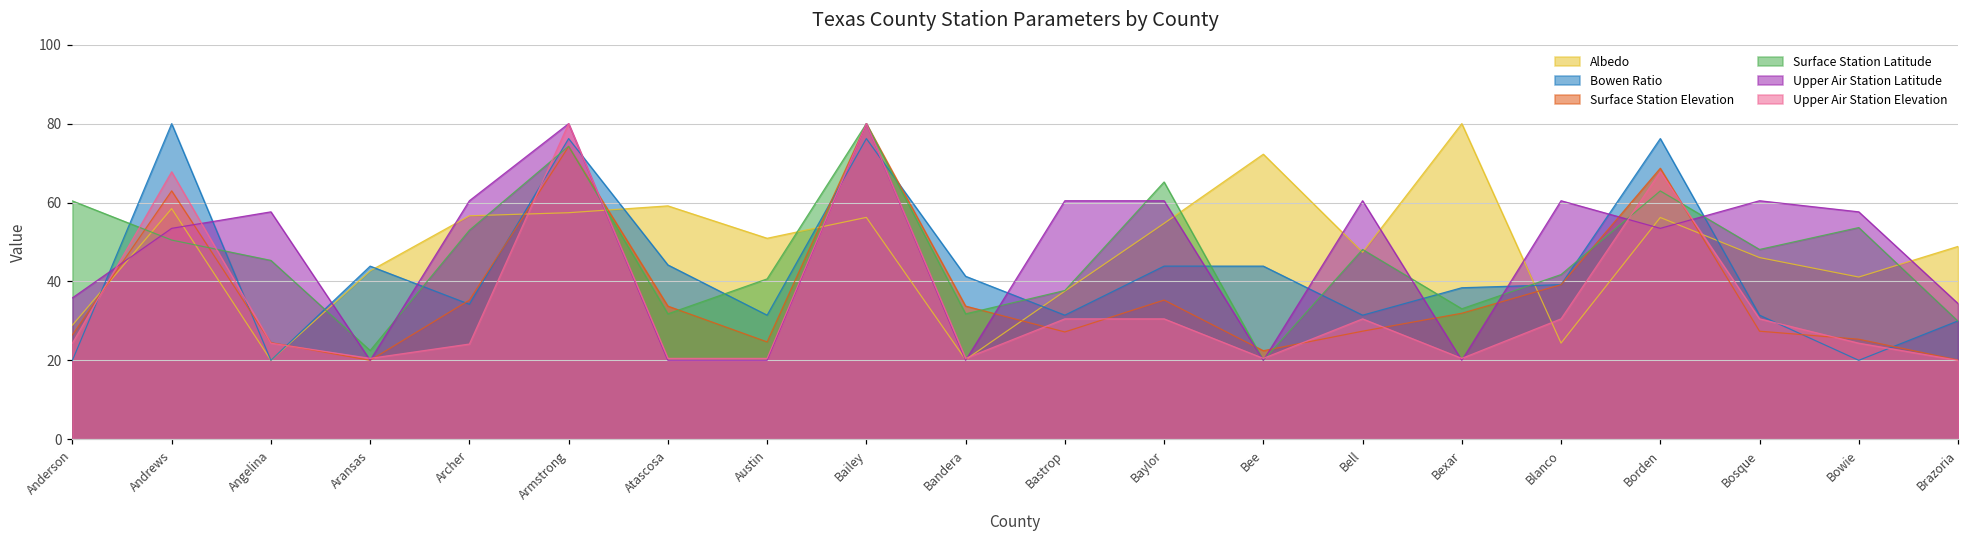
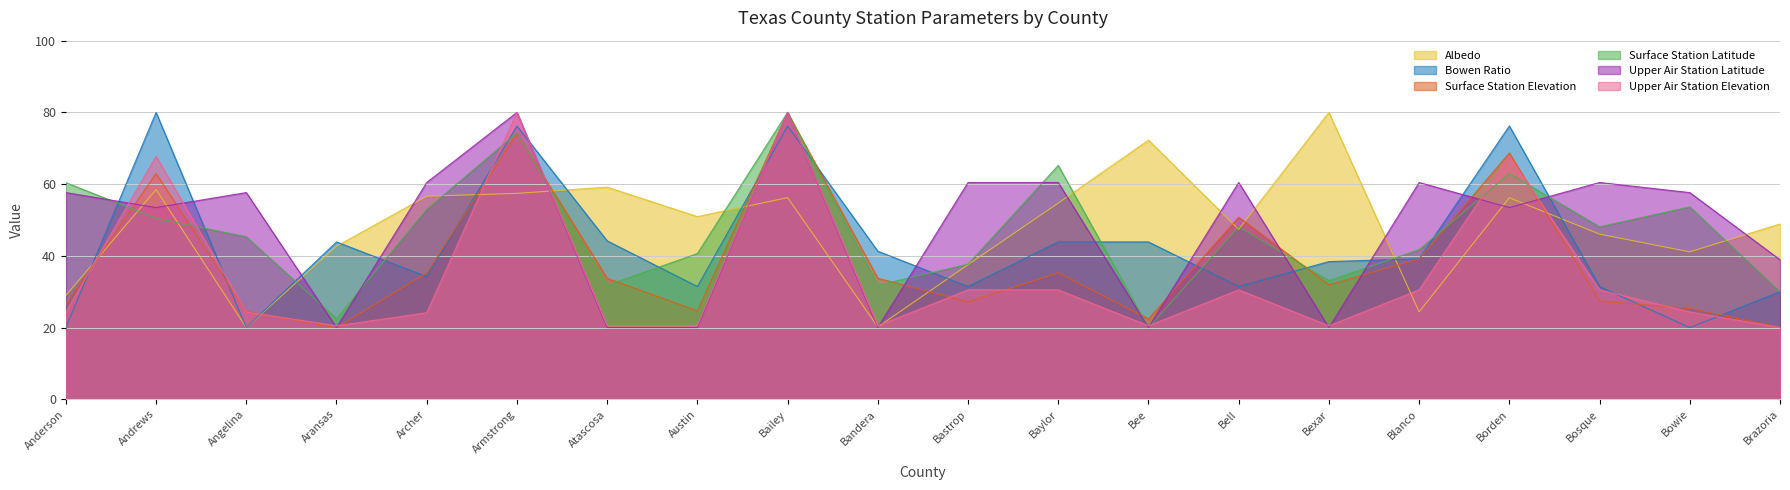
Upper Air Station Latitude, Anderson: 36 -> 58
Surface Station Elevation, Bell: 27 -> 51
Upper Air Station Latitude, Brazoria: 34 -> 39
